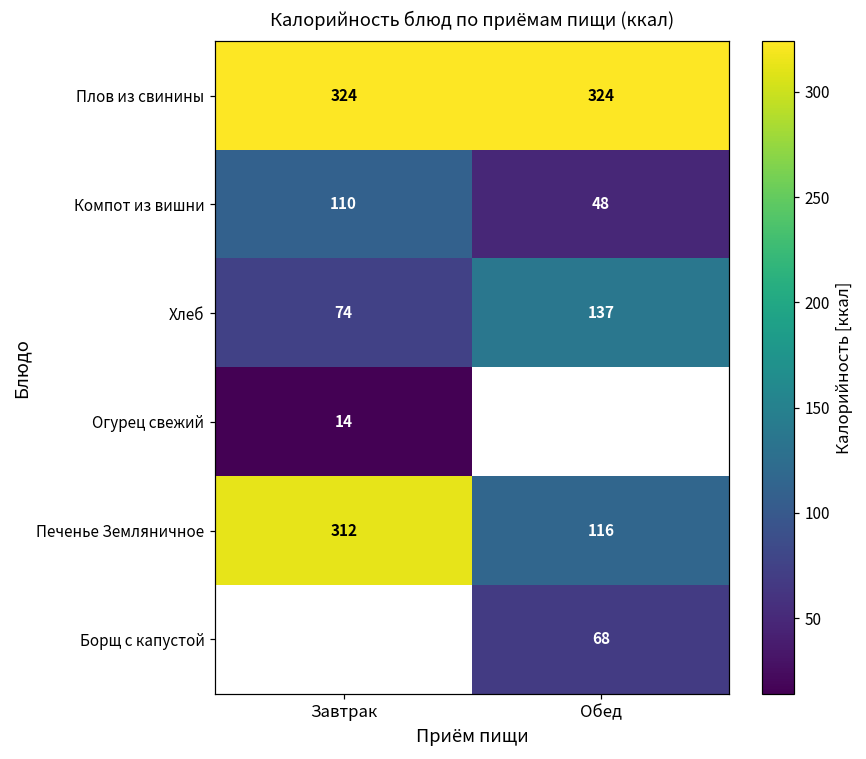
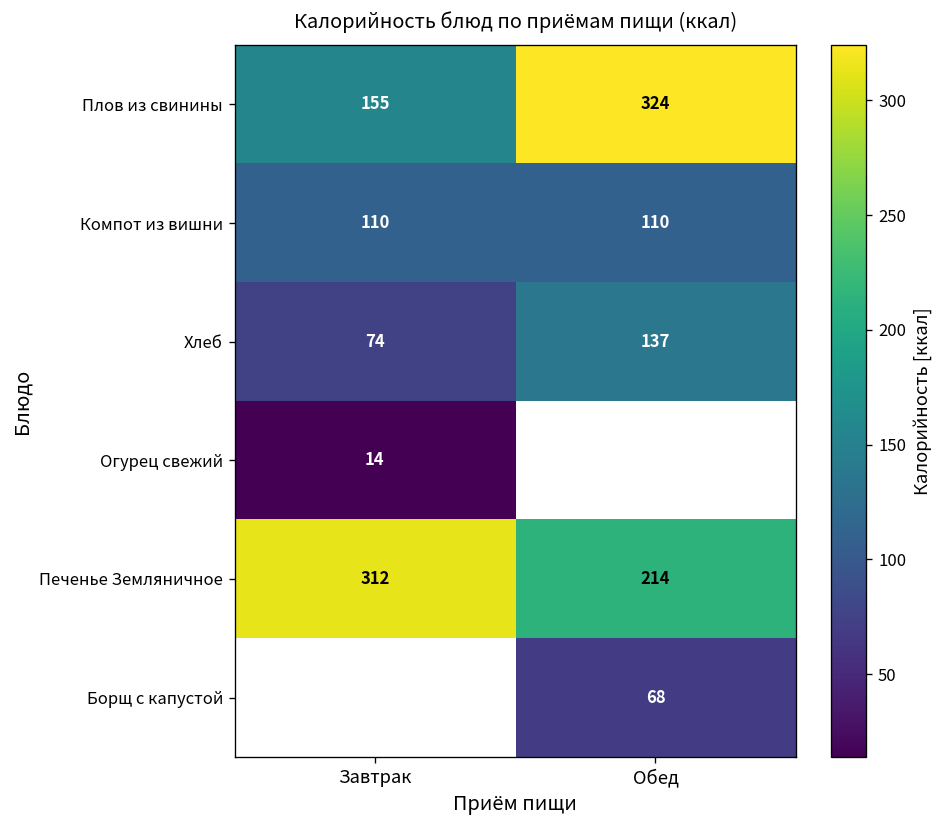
Плов из свинины, Завтрак: 324 -> 155
Компот из вишни, Обед: 48 -> 110
Печенье Земляничное, Обед: 116 -> 214
